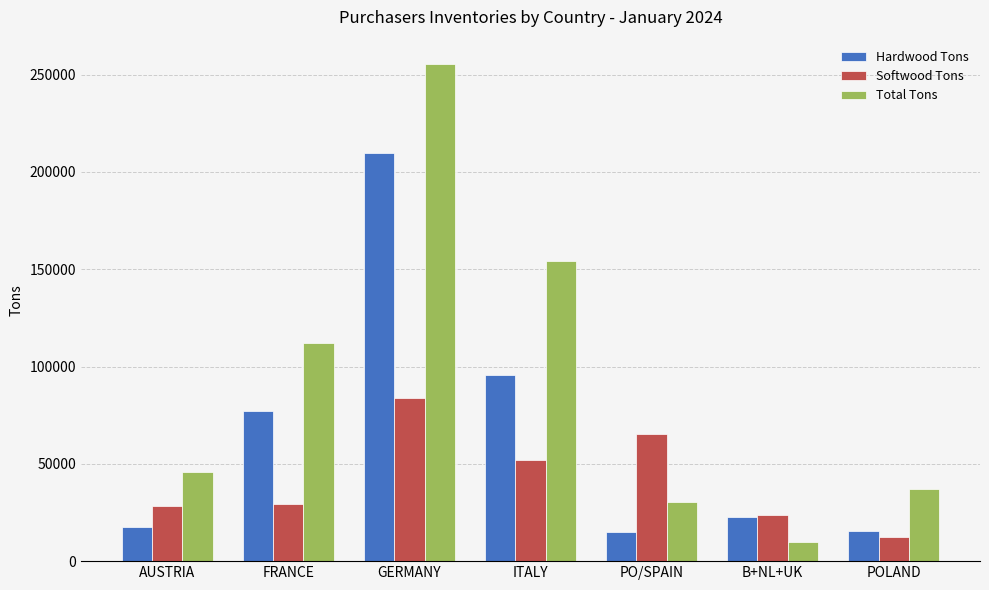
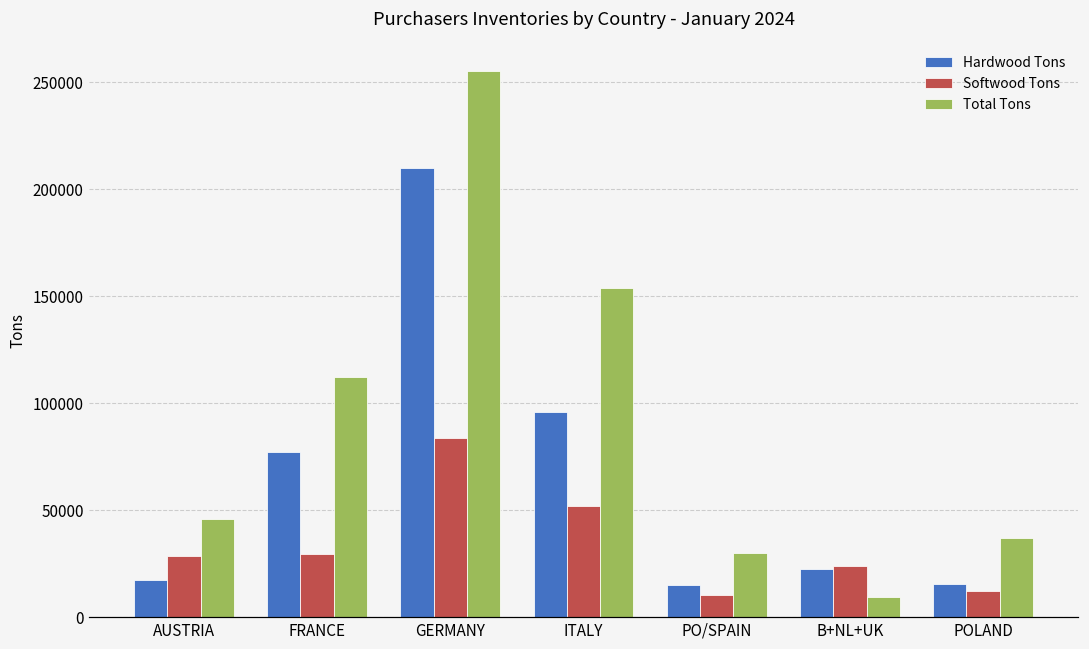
Softwood Tons, PO/SPAIN: 65000 -> 10000
